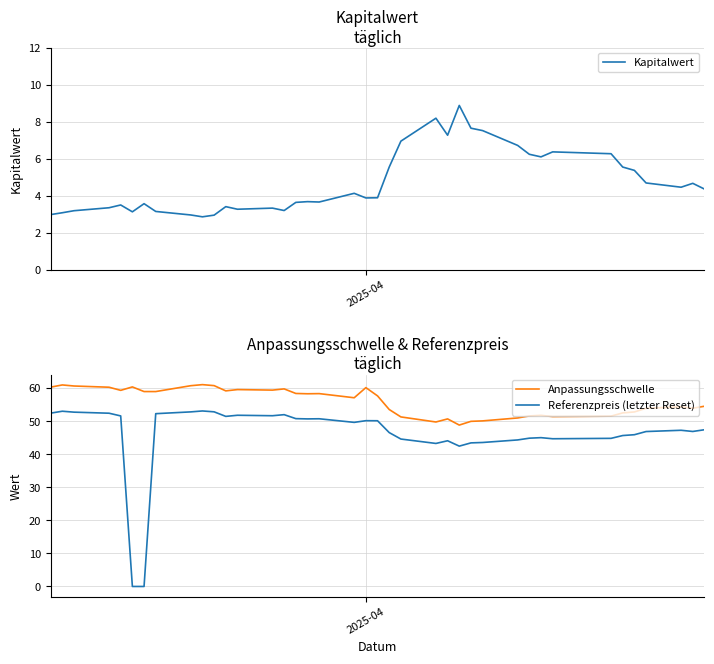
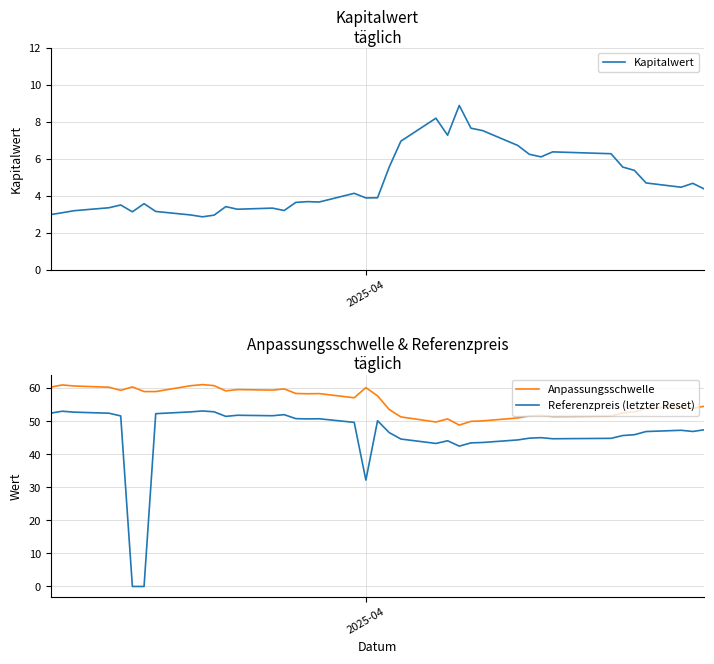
Anpassungsschwelle & Referenzpreis täglich, Referenzpreis (letzter Reset), 2025-04: 50 -> 32
